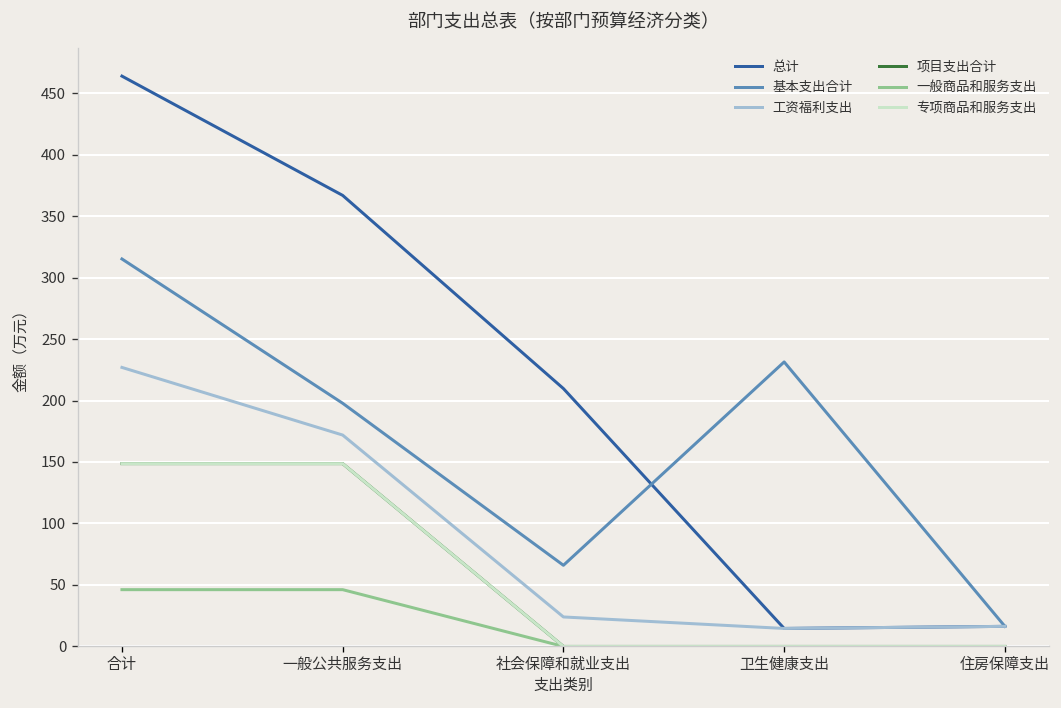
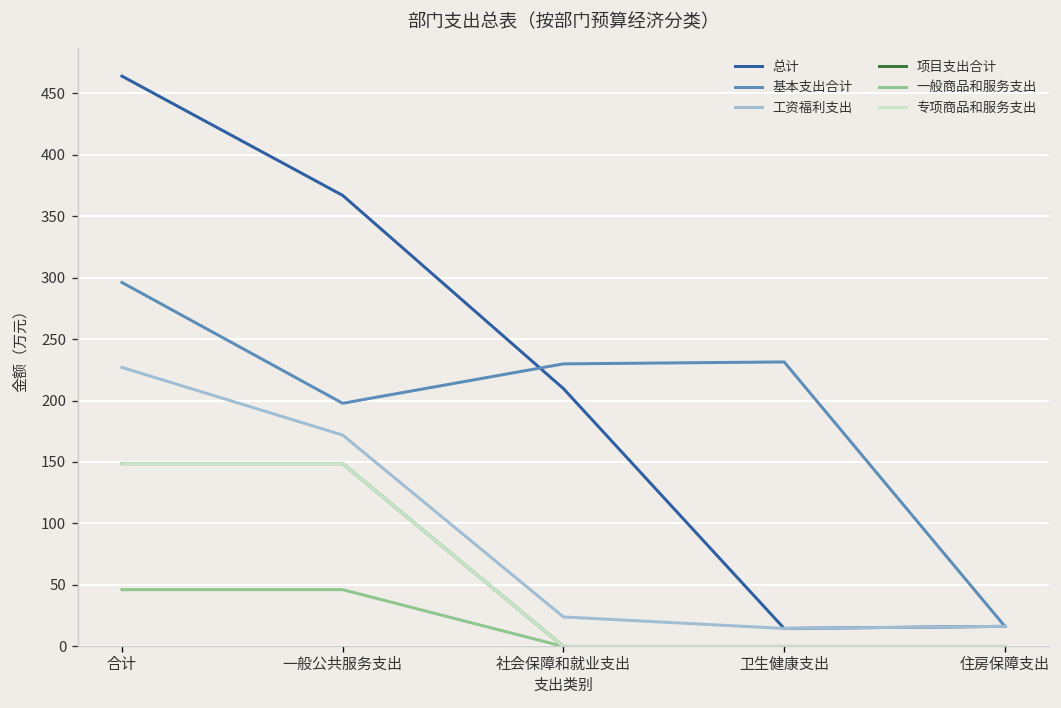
基本支出合计, 合计: 315 -> 296
基本支出合计, 社会保障和就业支出: 66 -> 230
